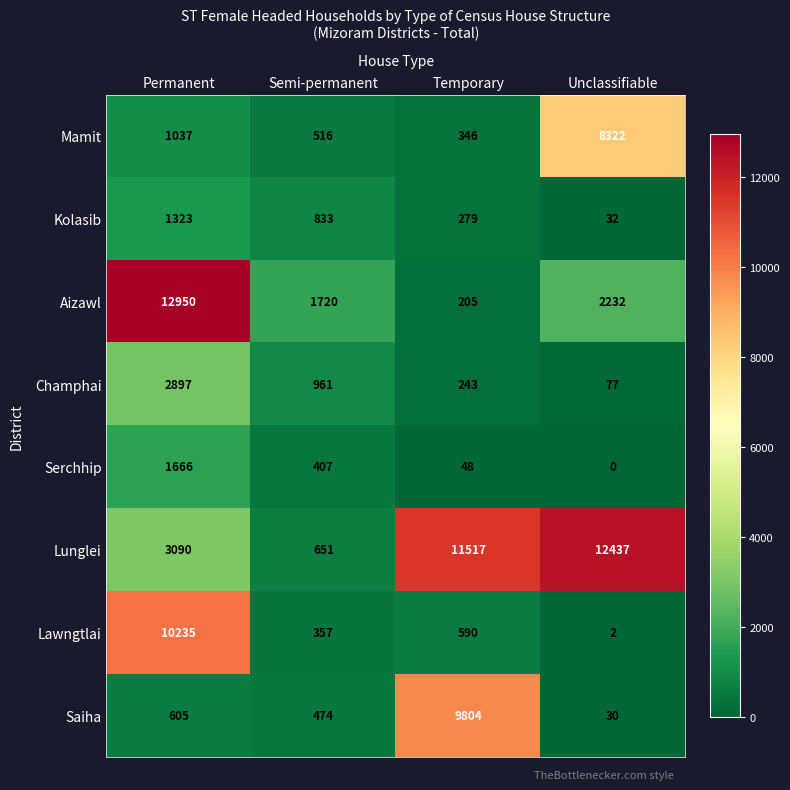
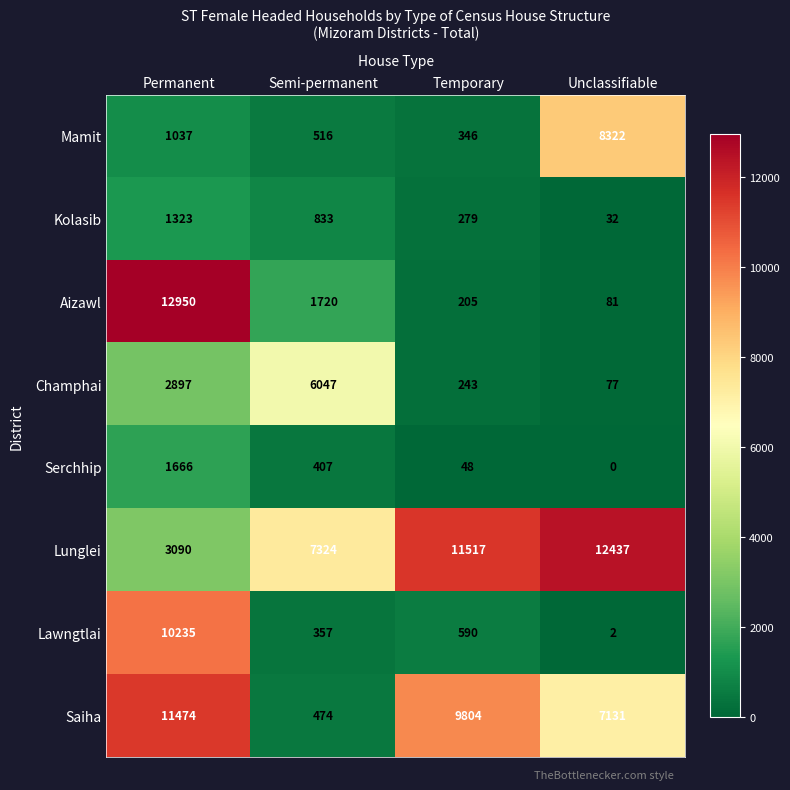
Aizawl, Unclassifiable: 2232 -> 81
Champhai, Semi-permanent: 961 -> 6047
Lunglei, Semi-permanent: 651 -> 7324
Saiha, Permanent: 605 -> 11474
Saiha, Unclassifiable: 30 -> 7131
